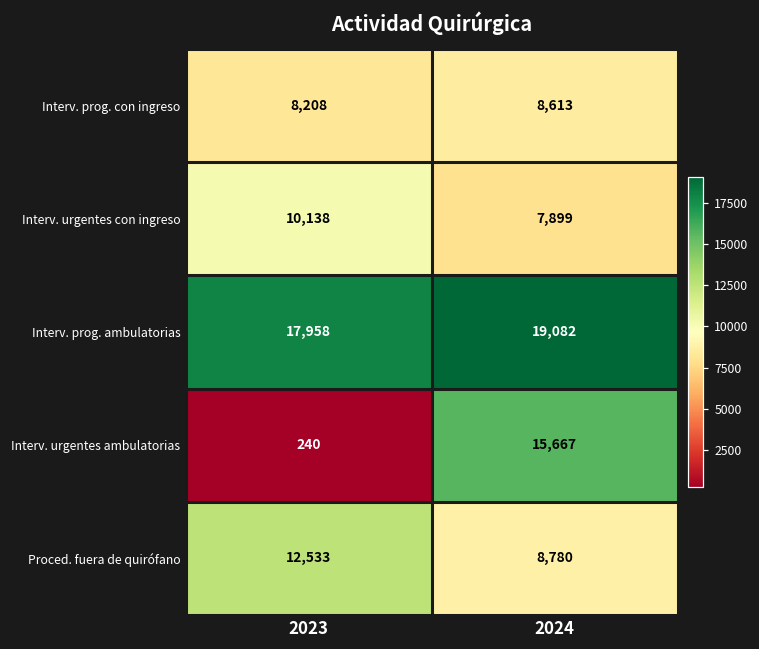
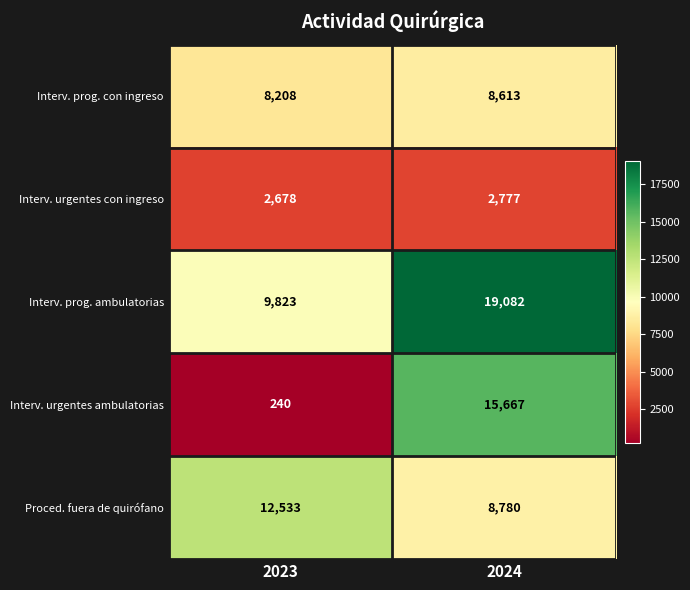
Interv. urgentes con ingreso, 2023: 10,138 -> 2,678
Interv. urgentes con ingreso, 2024: 7,899 -> 2,777
Interv. prog. ambulatorias, 2023: 17,958 -> 9,823
